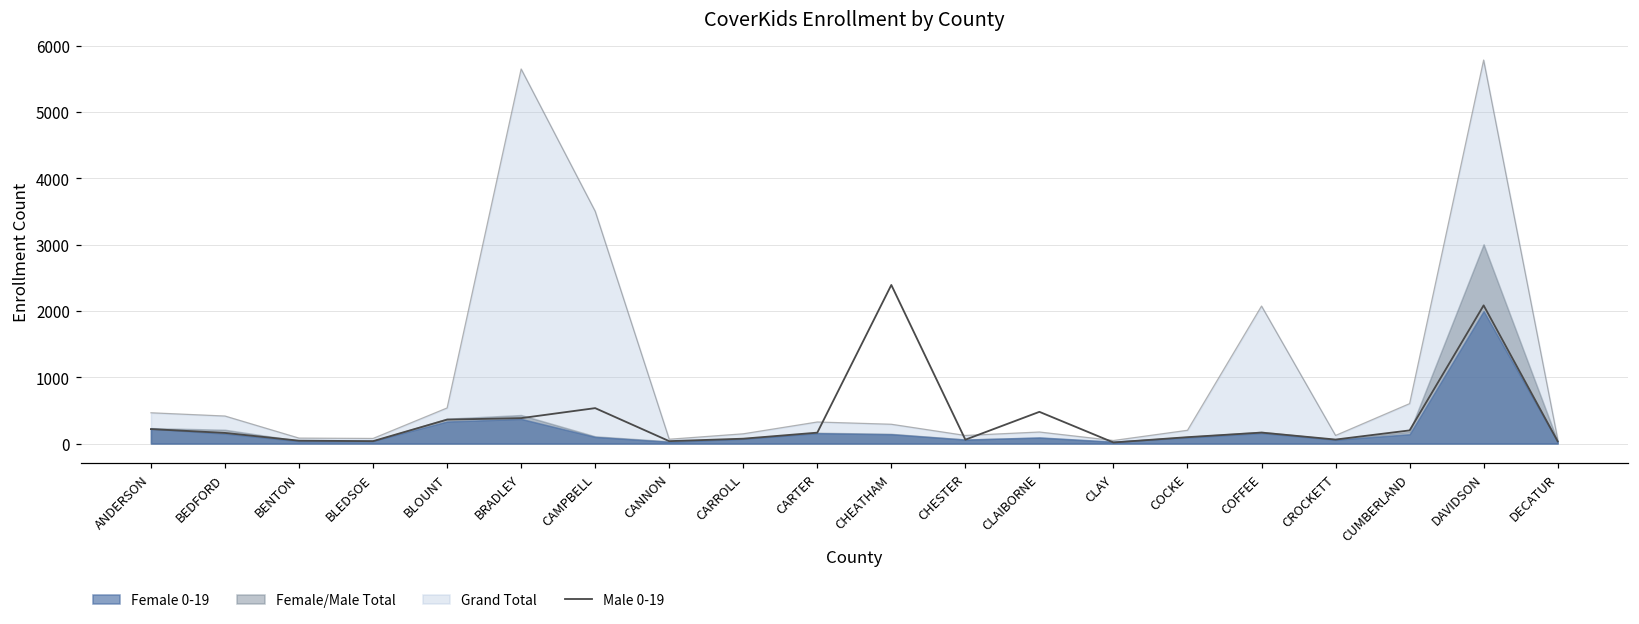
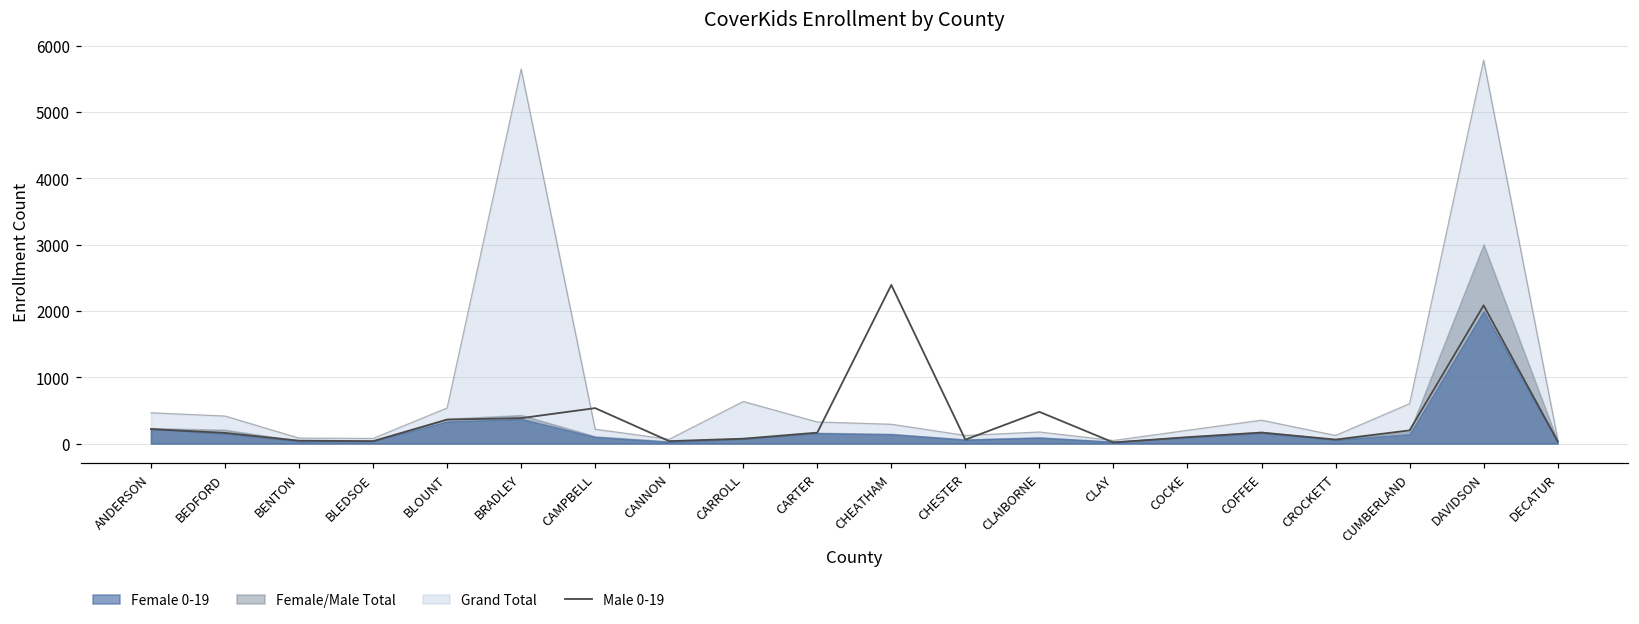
Grand Total, CAMPBELL: 3500 -> 200
Grand Total, CARROLL: 100 -> 600
Grand Total, COFFEE: 2100 -> 400
